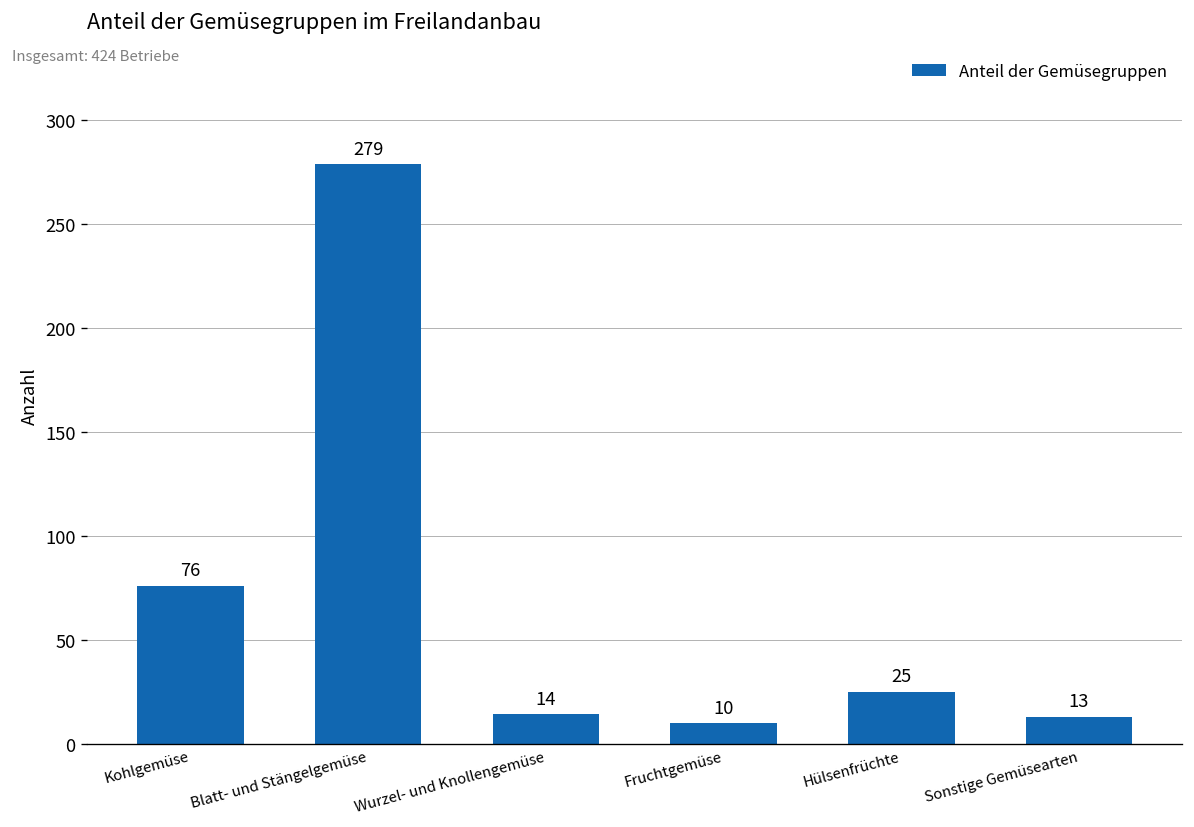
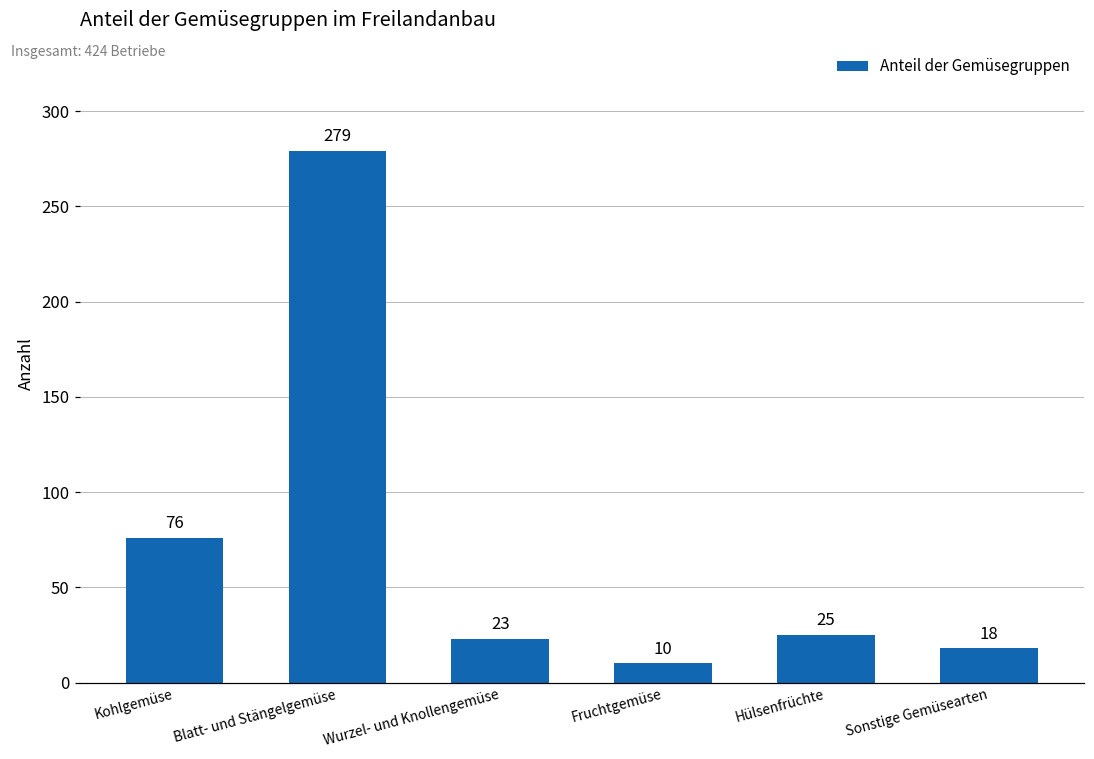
Wurzel- und Knollengemüse: 14 -> 23
Sonstige Gemüsearten: 13 -> 18
